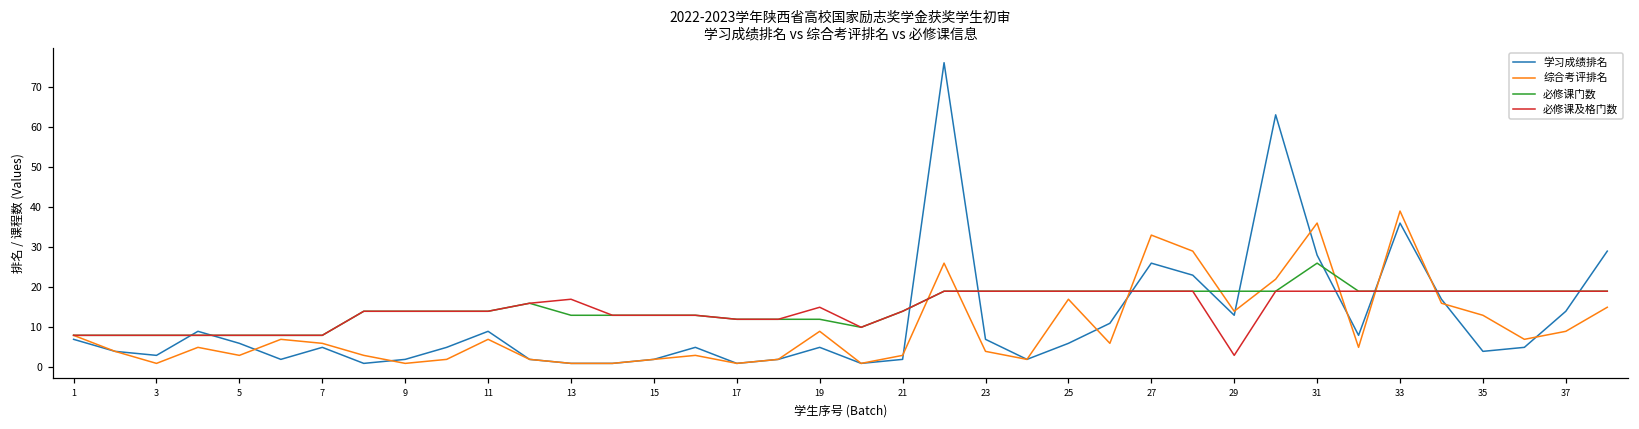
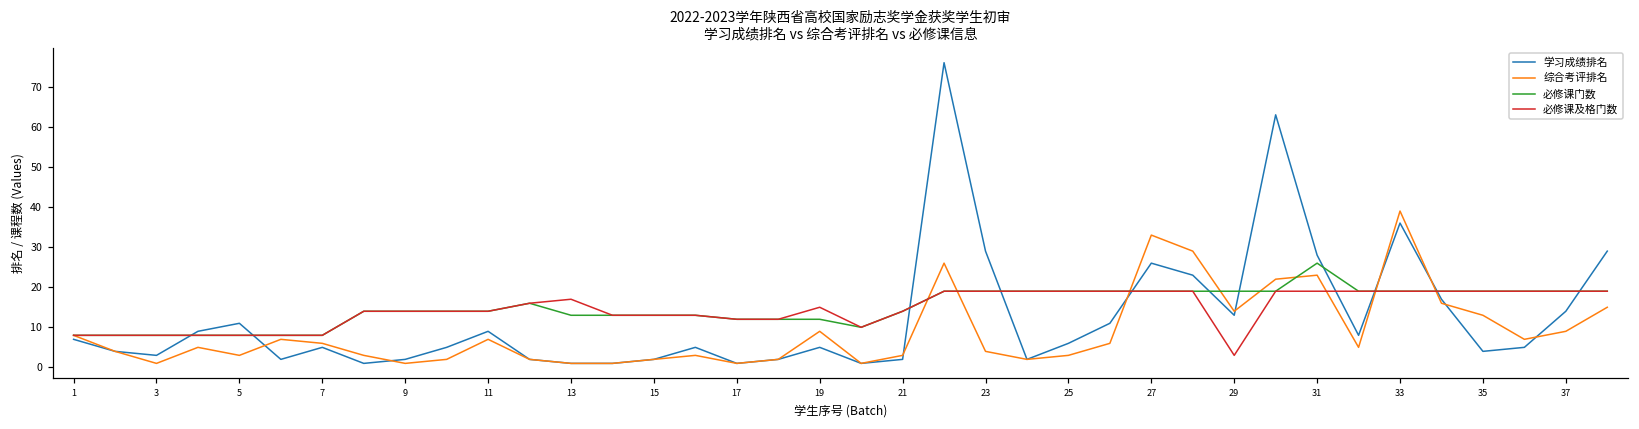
学习成绩排名, 5: 6 -> 11
学习成绩排名, 23: 7 -> 29
综合考评排名, 25: 17 -> 3
综合考评排名, 31: 36 -> 23
